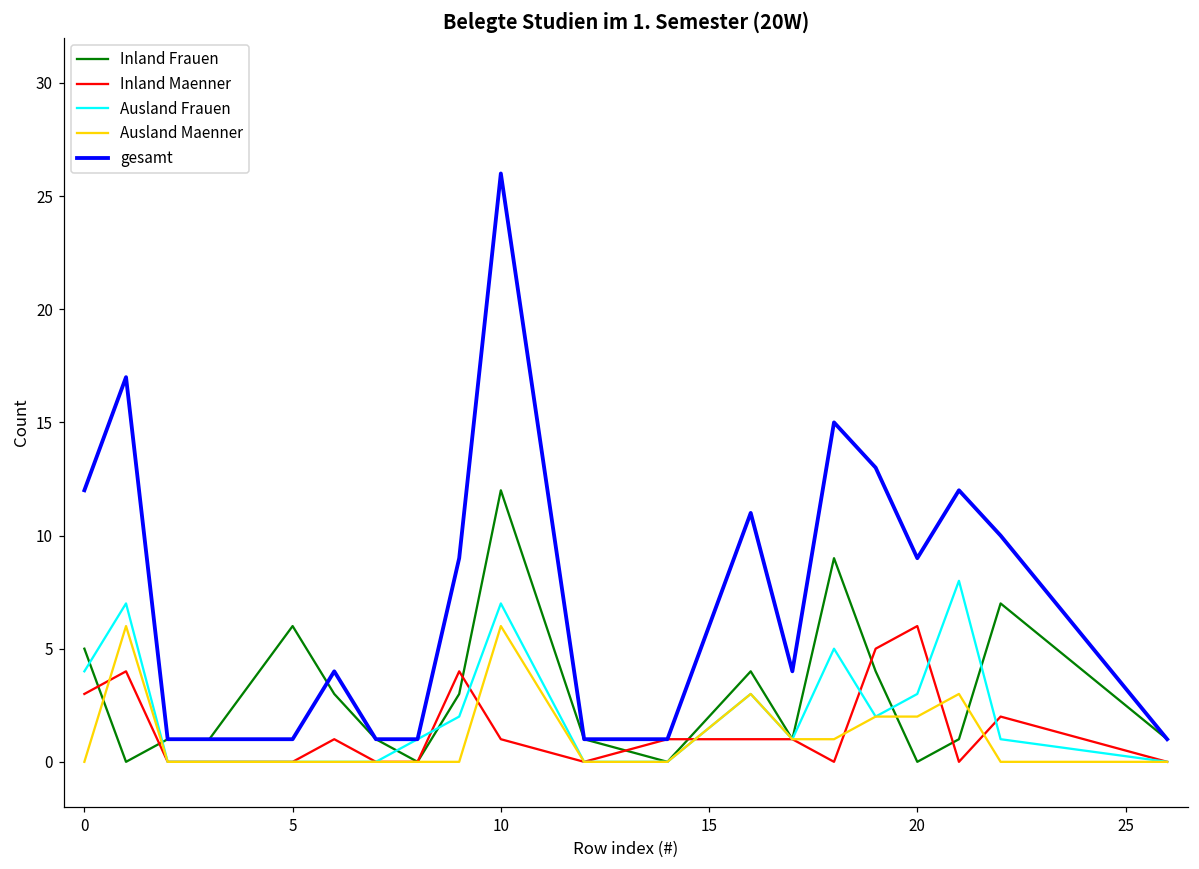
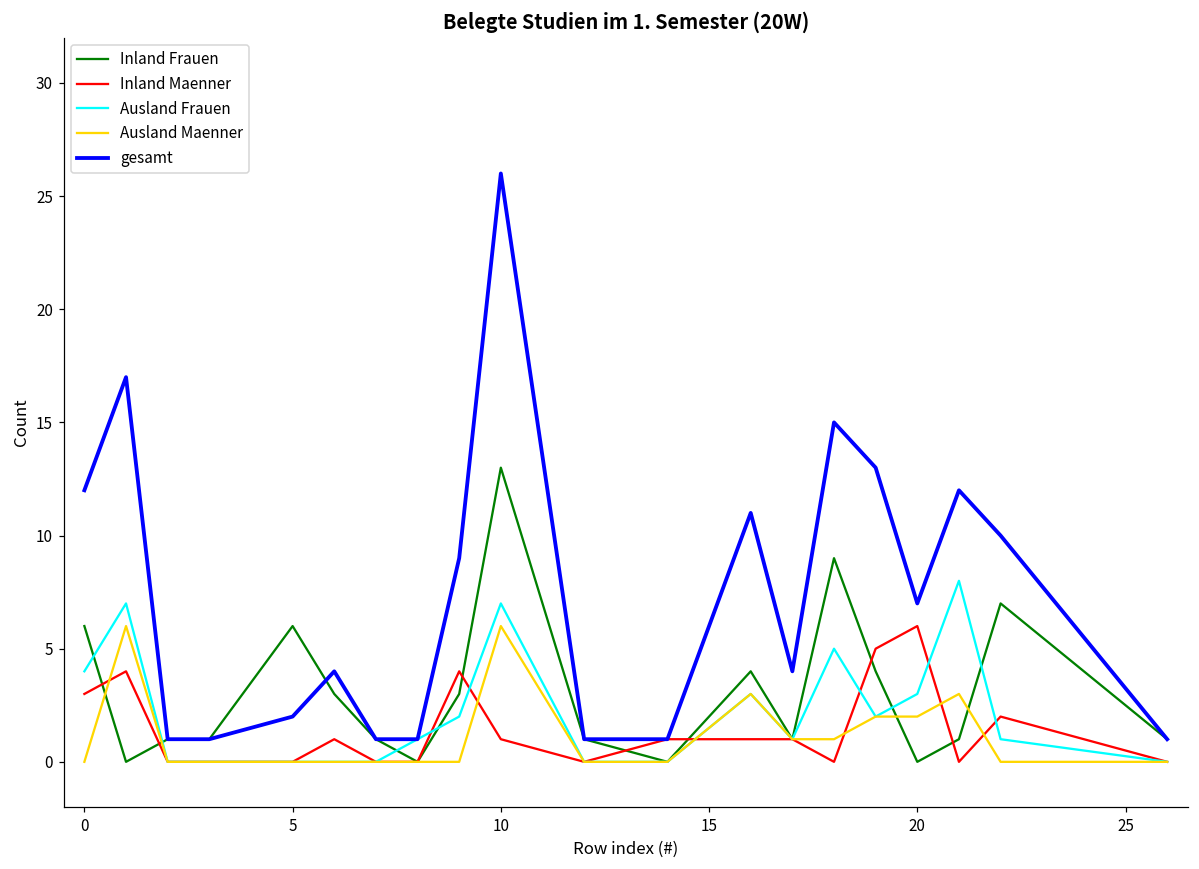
Inland Frauen, 0: 5 -> 6
gesamt, 5: 1 -> 2
Inland Frauen, 10: 12 -> 13
gesamt, 20: 9 -> 7
